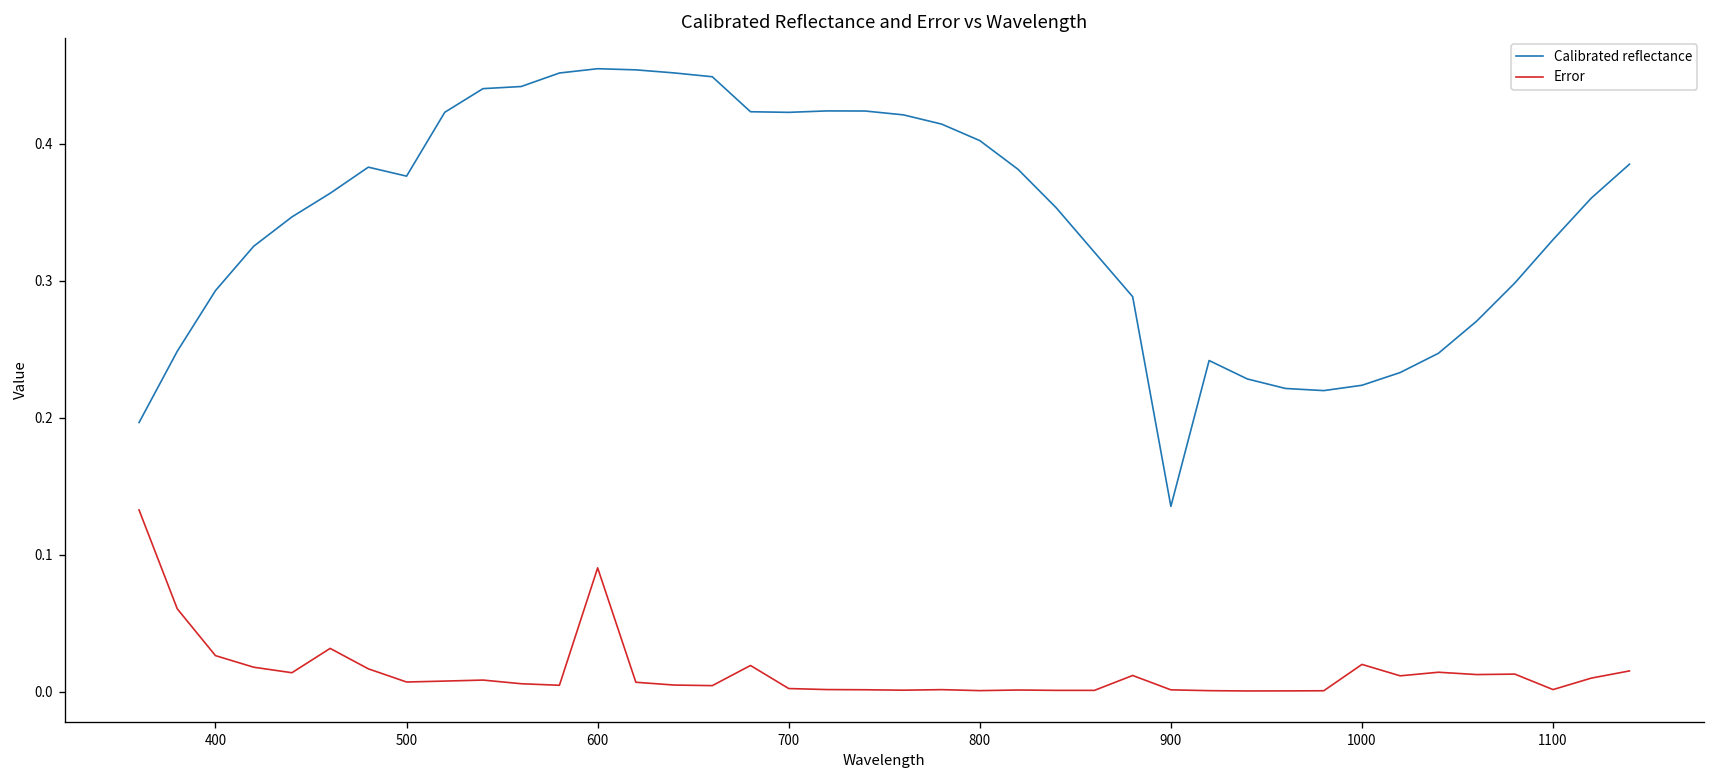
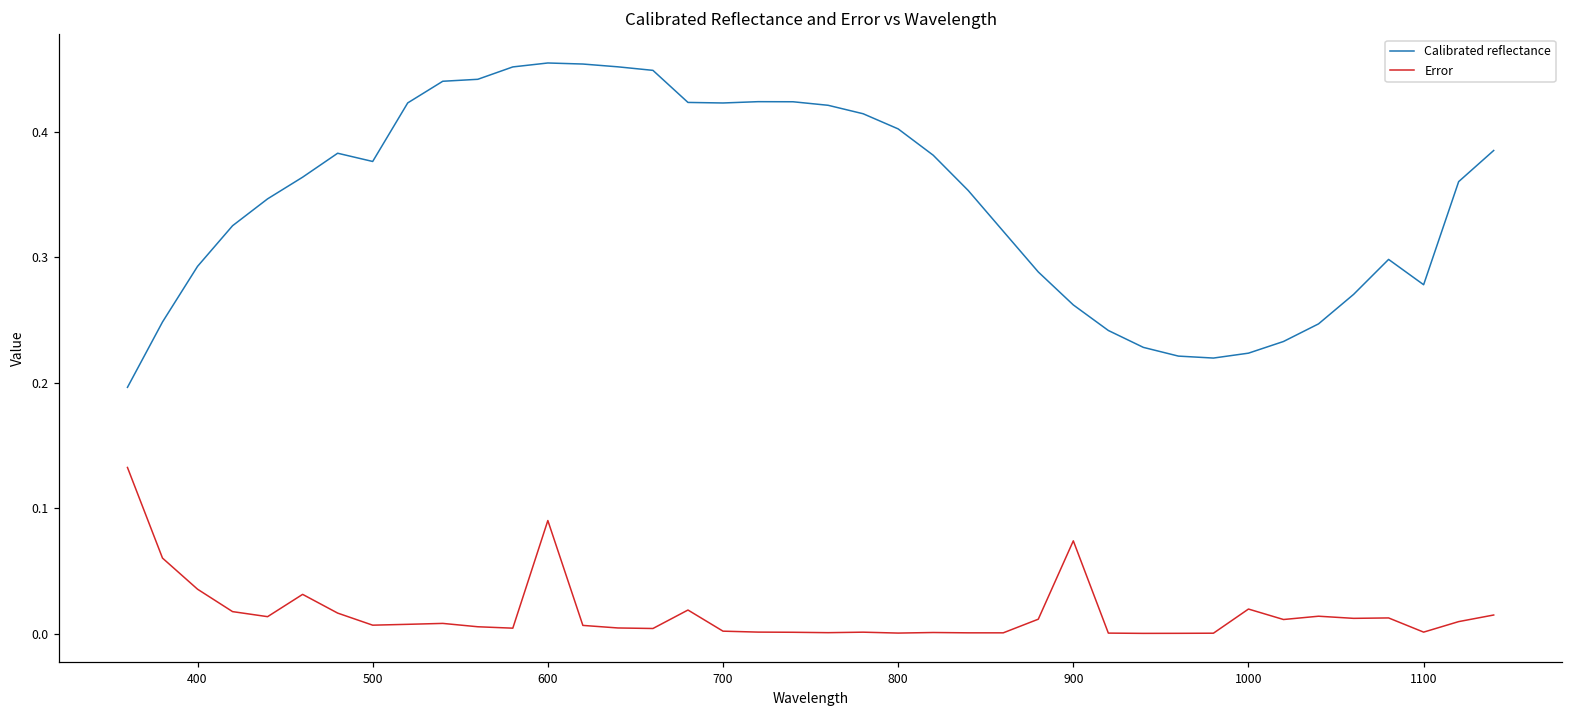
Error, 400: 0.026 -> 0.036
Calibrated reflectance, 900: 0.135 -> 0.262
Error, 900: 0.001 -> 0.074
Calibrated reflectance, 1100: 0.330 -> 0.278
